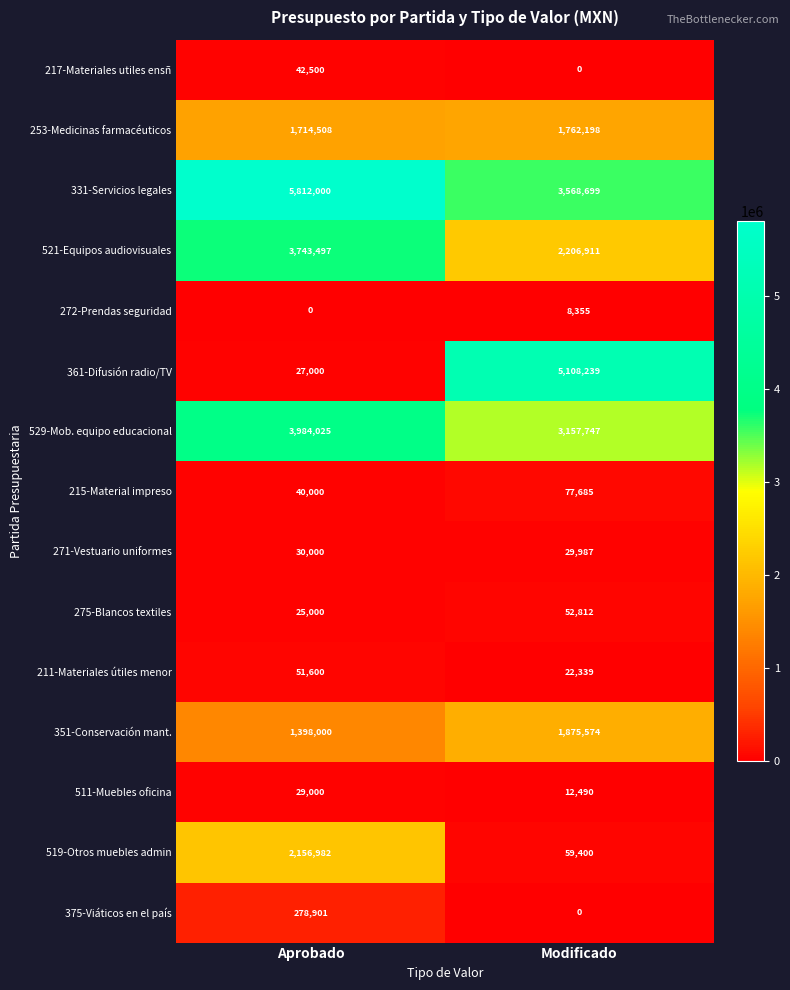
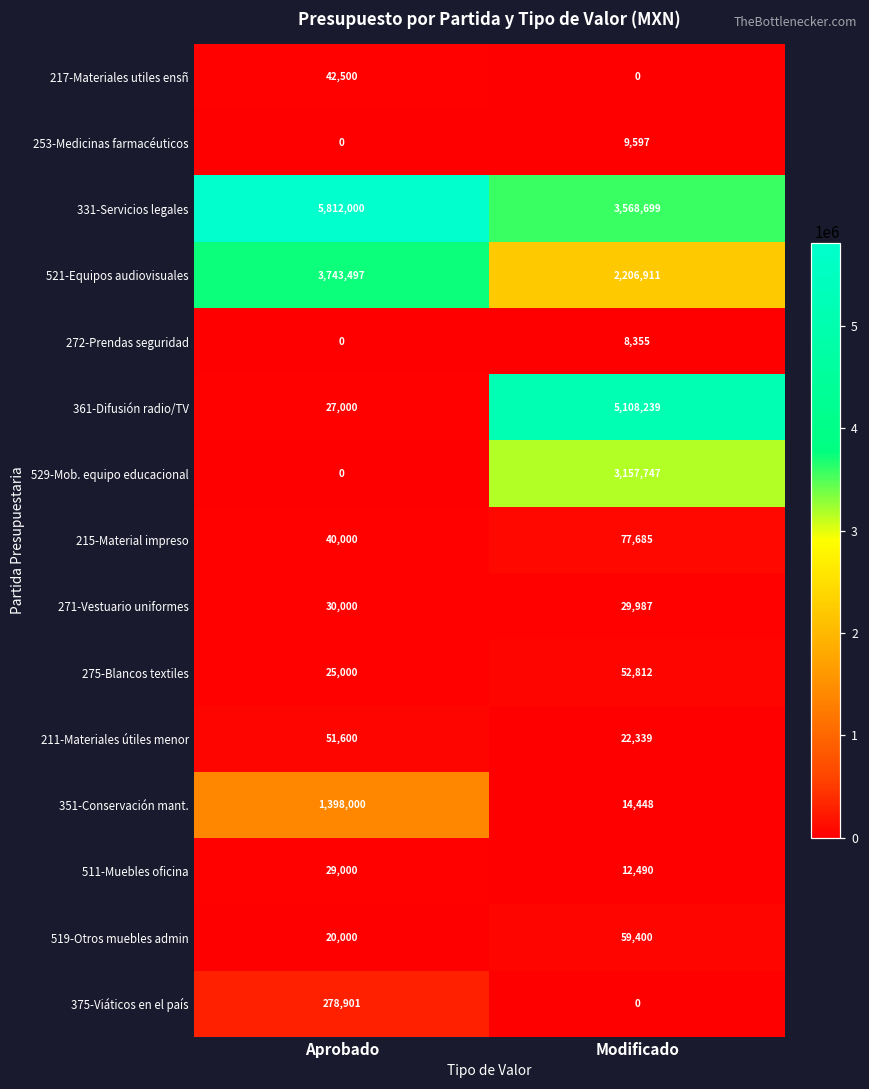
253-Medicinas farmacéuticos, Aprobado: 1,714,508 -> 0
253-Medicinas farmacéuticos, Modificado: 1,762,198 -> 9,597
529-Mob. equipo educacional, Aprobado: 3,984,025 -> 0
351-Conservación mant., Modificado: 1,875,574 -> 14,448
519-Otros muebles admin, Aprobado: 2,156,982 -> 20,000
